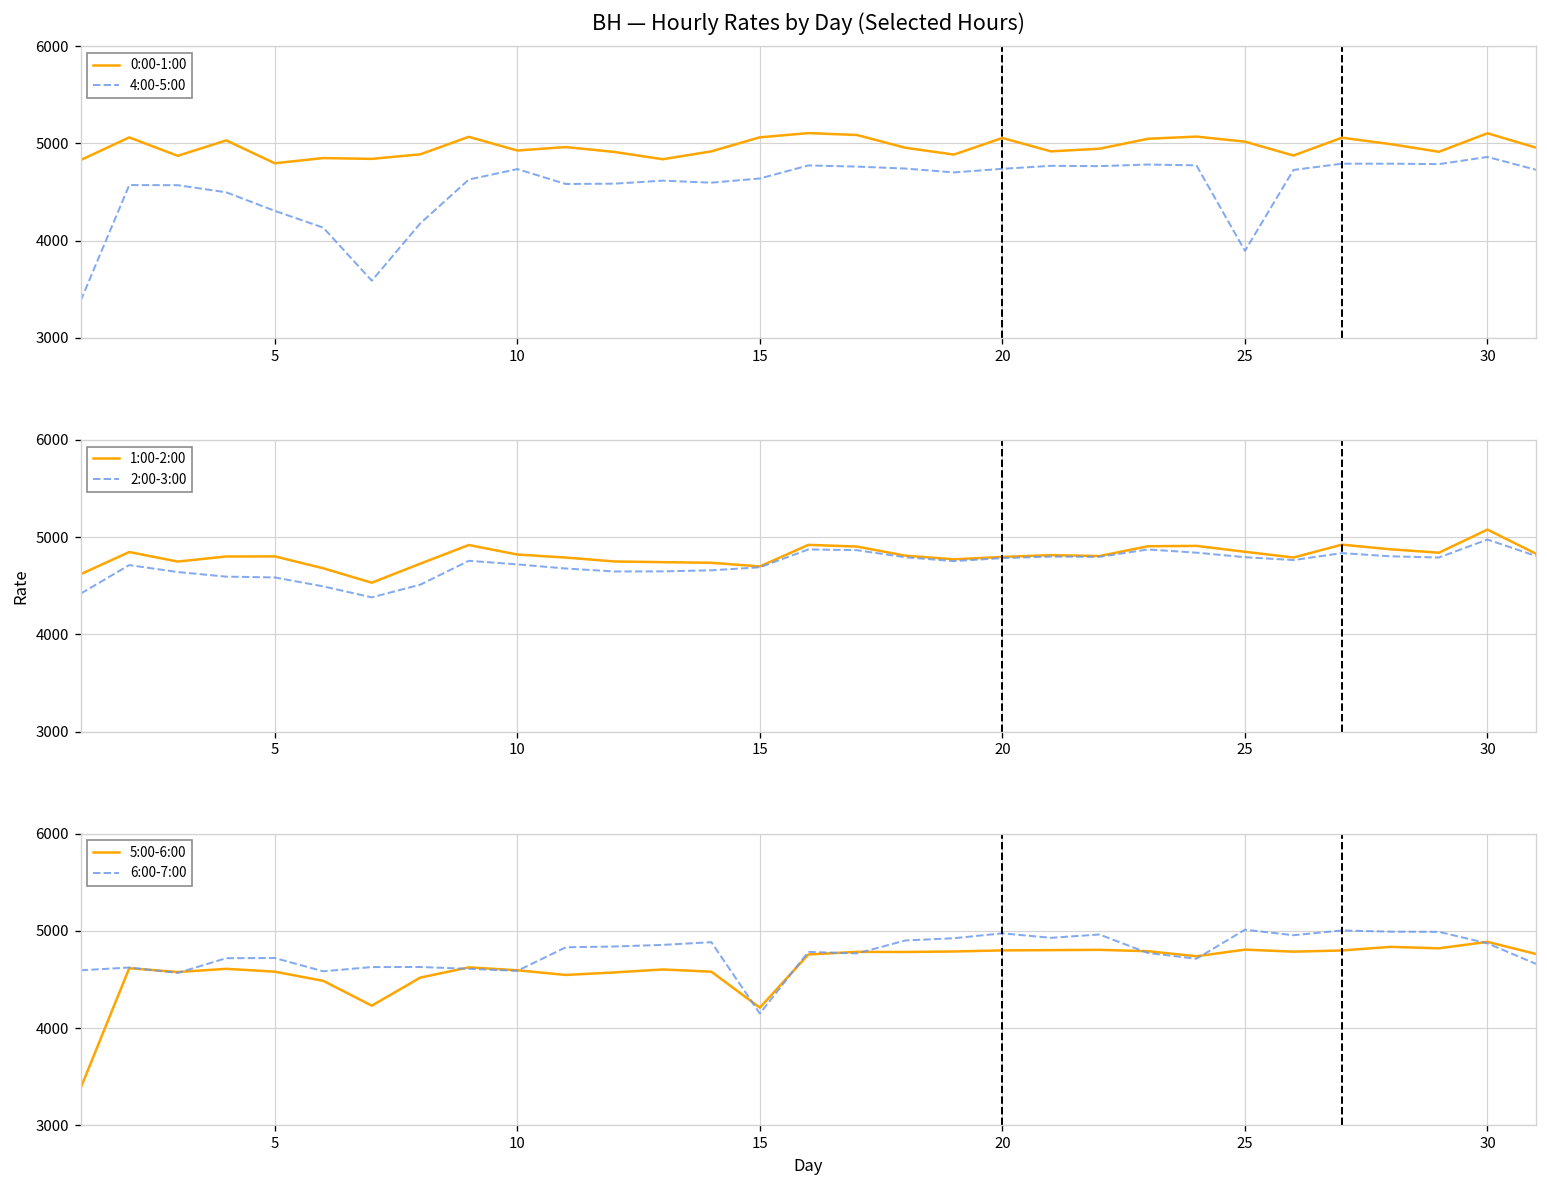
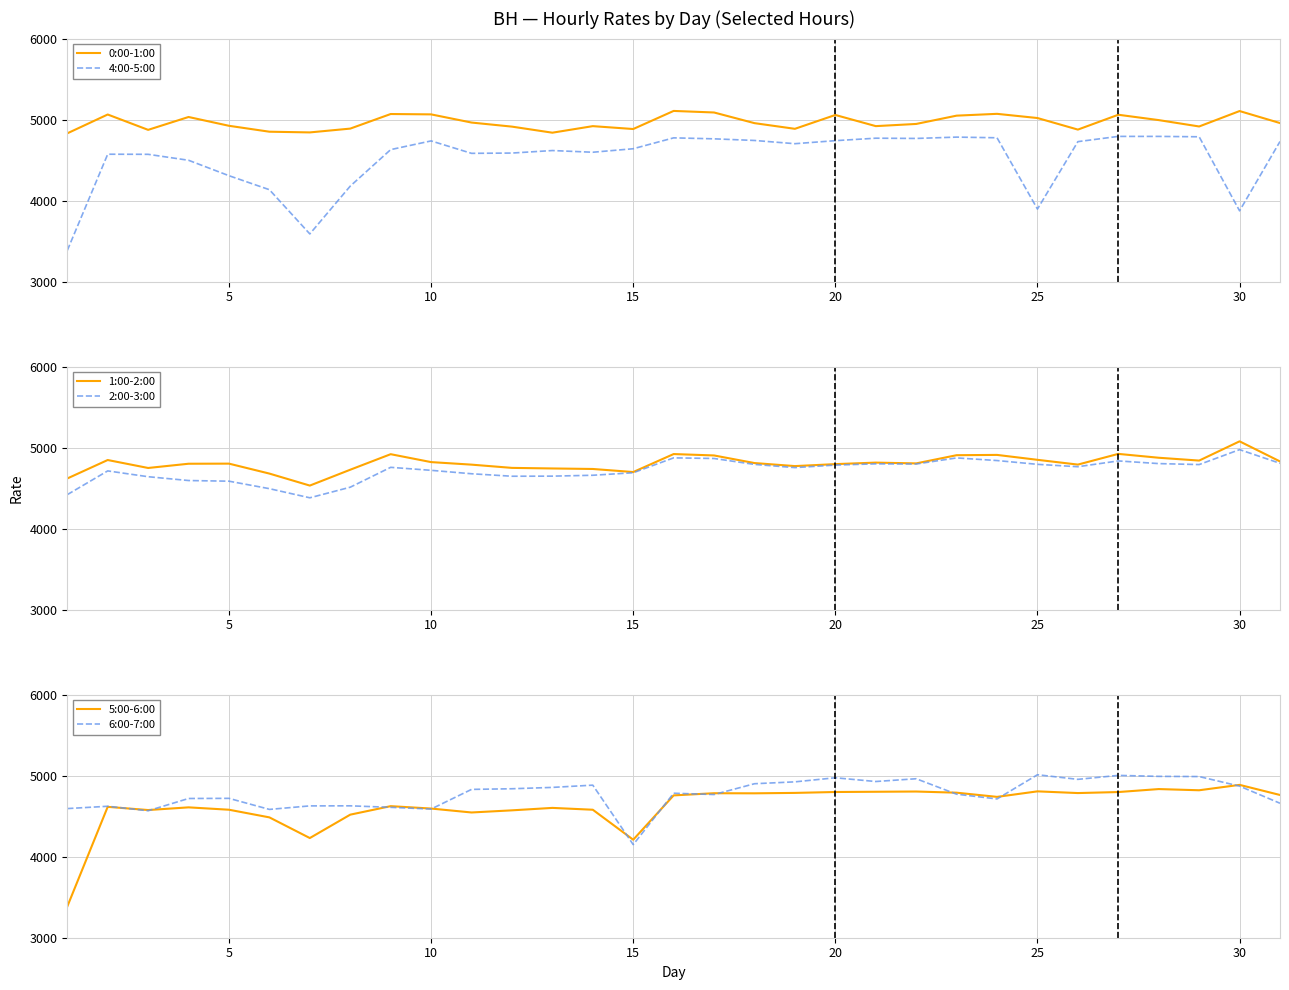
ВН — Hourly Rates by Day (Selected Hours), 0:00-1:00, 5: 4800 -> 4900
ВН — Hourly Rates by Day (Selected Hours), 0:00-1:00, 10: 4900 -> 5100
ВН — Hourly Rates by Day (Selected Hours), 0:00-1:00, 15: 5100 -> 4900
ВН — Hourly Rates by Day (Selected Hours), 4:00-5:00, 30: 4900 -> 3900
